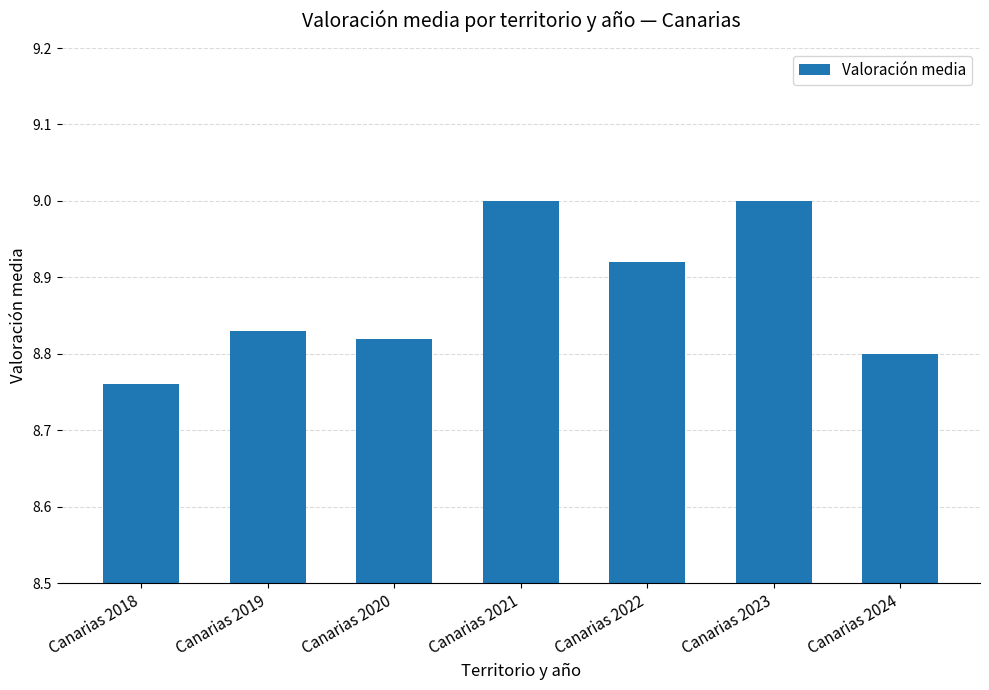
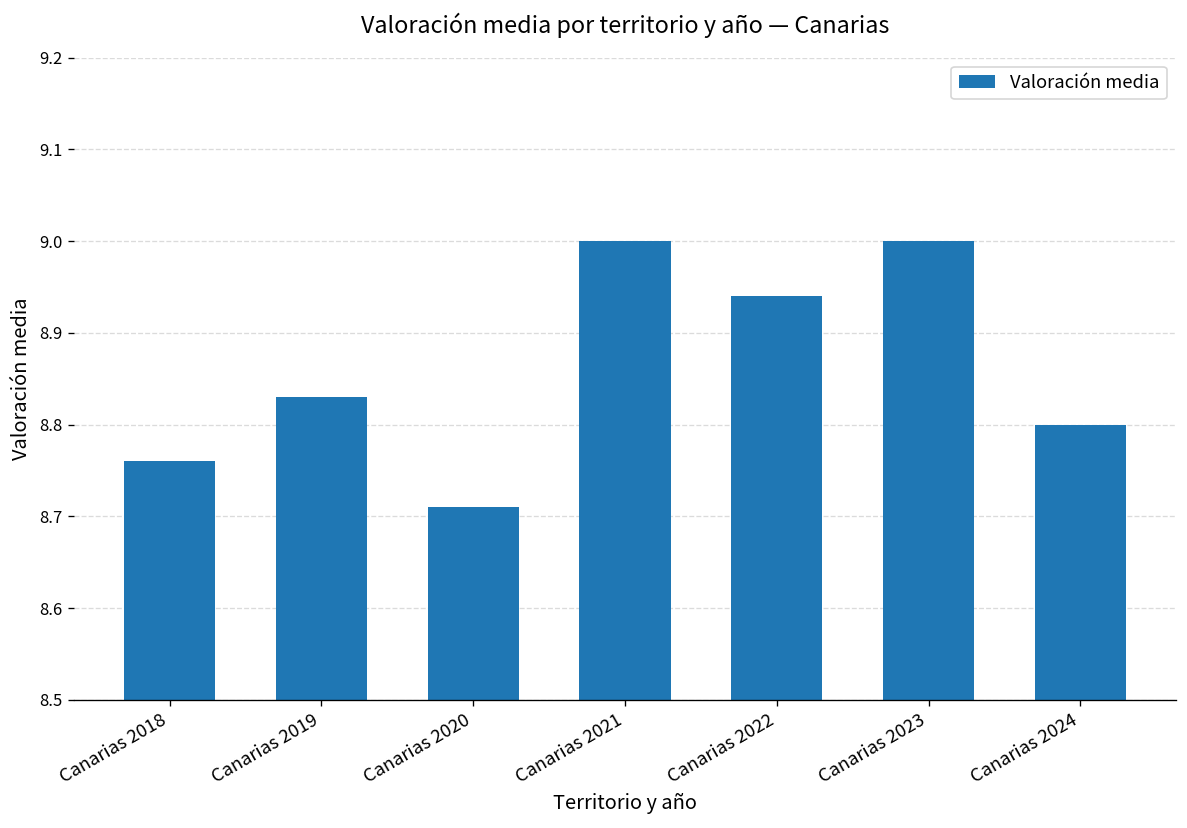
Canarias 2020: 8.82 -> 8.71
Canarias 2022: 8.92 -> 8.94
